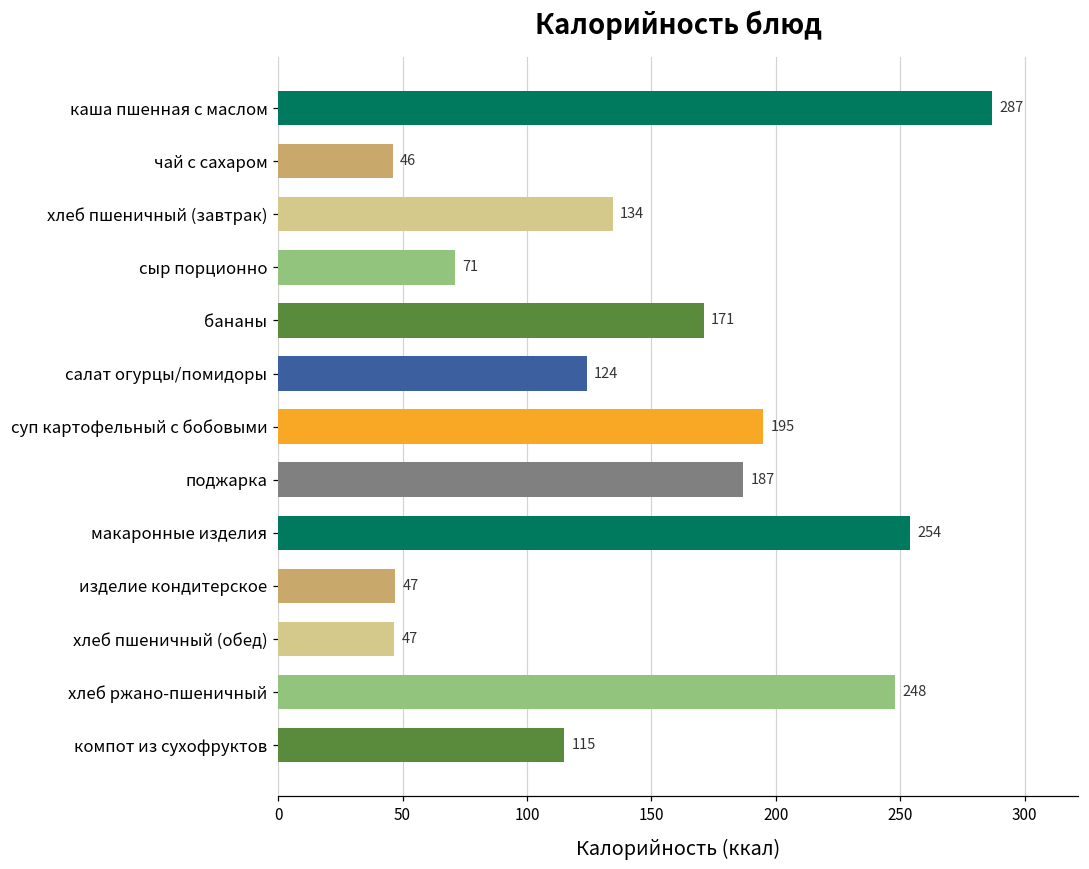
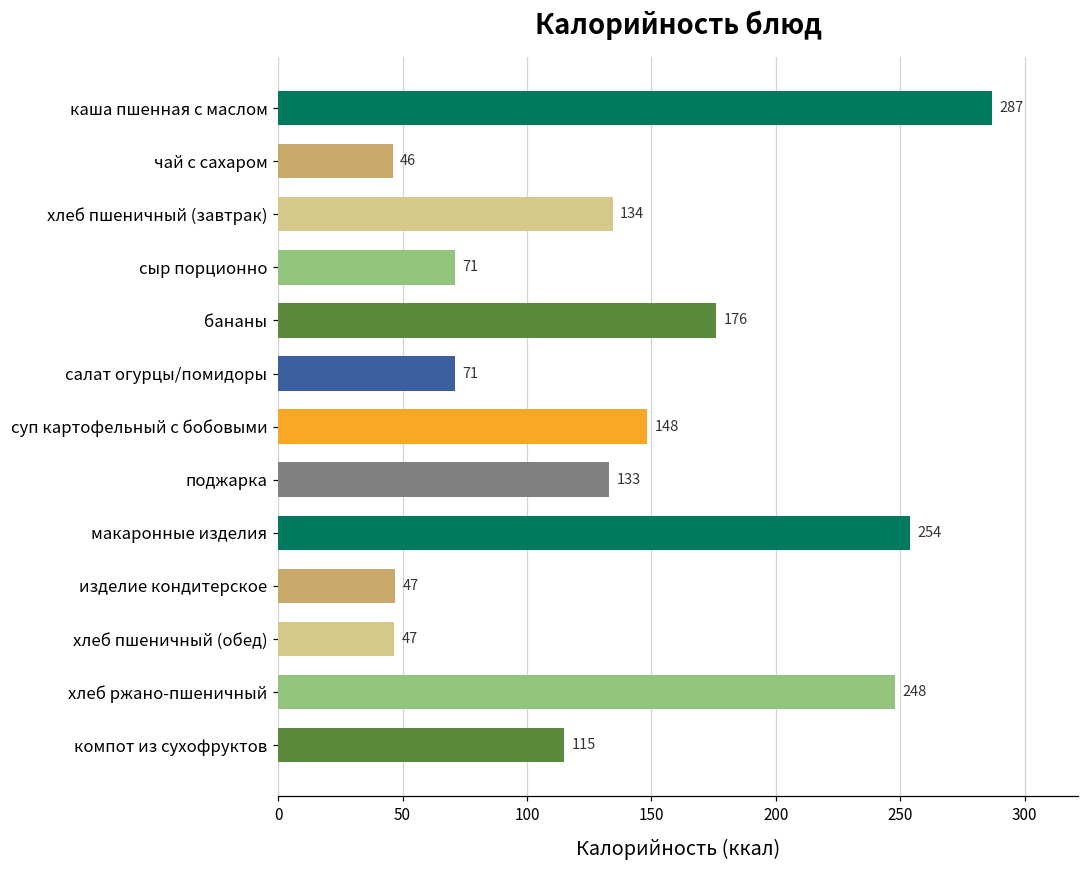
бананы: 171 -> 176
салат огурцы/помидоры: 124 -> 71
суп картофельный с бобовыми: 195 -> 148
поджарка: 187 -> 133
